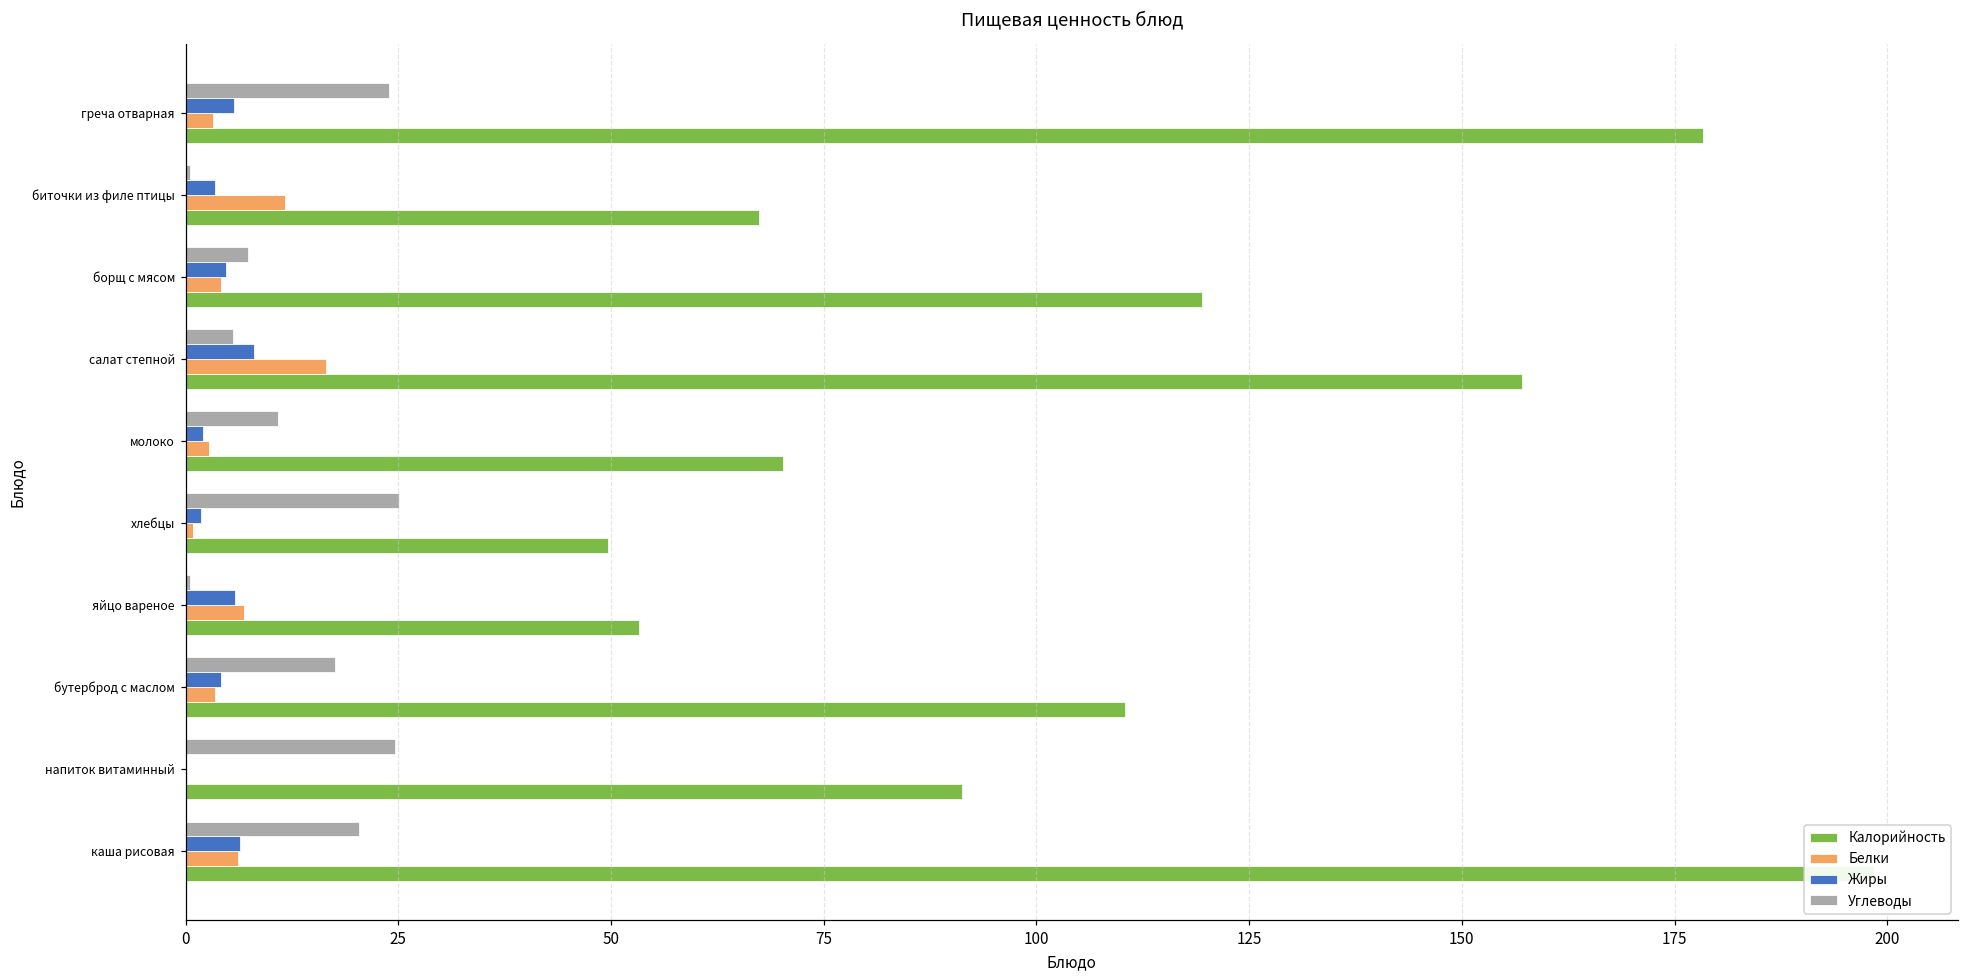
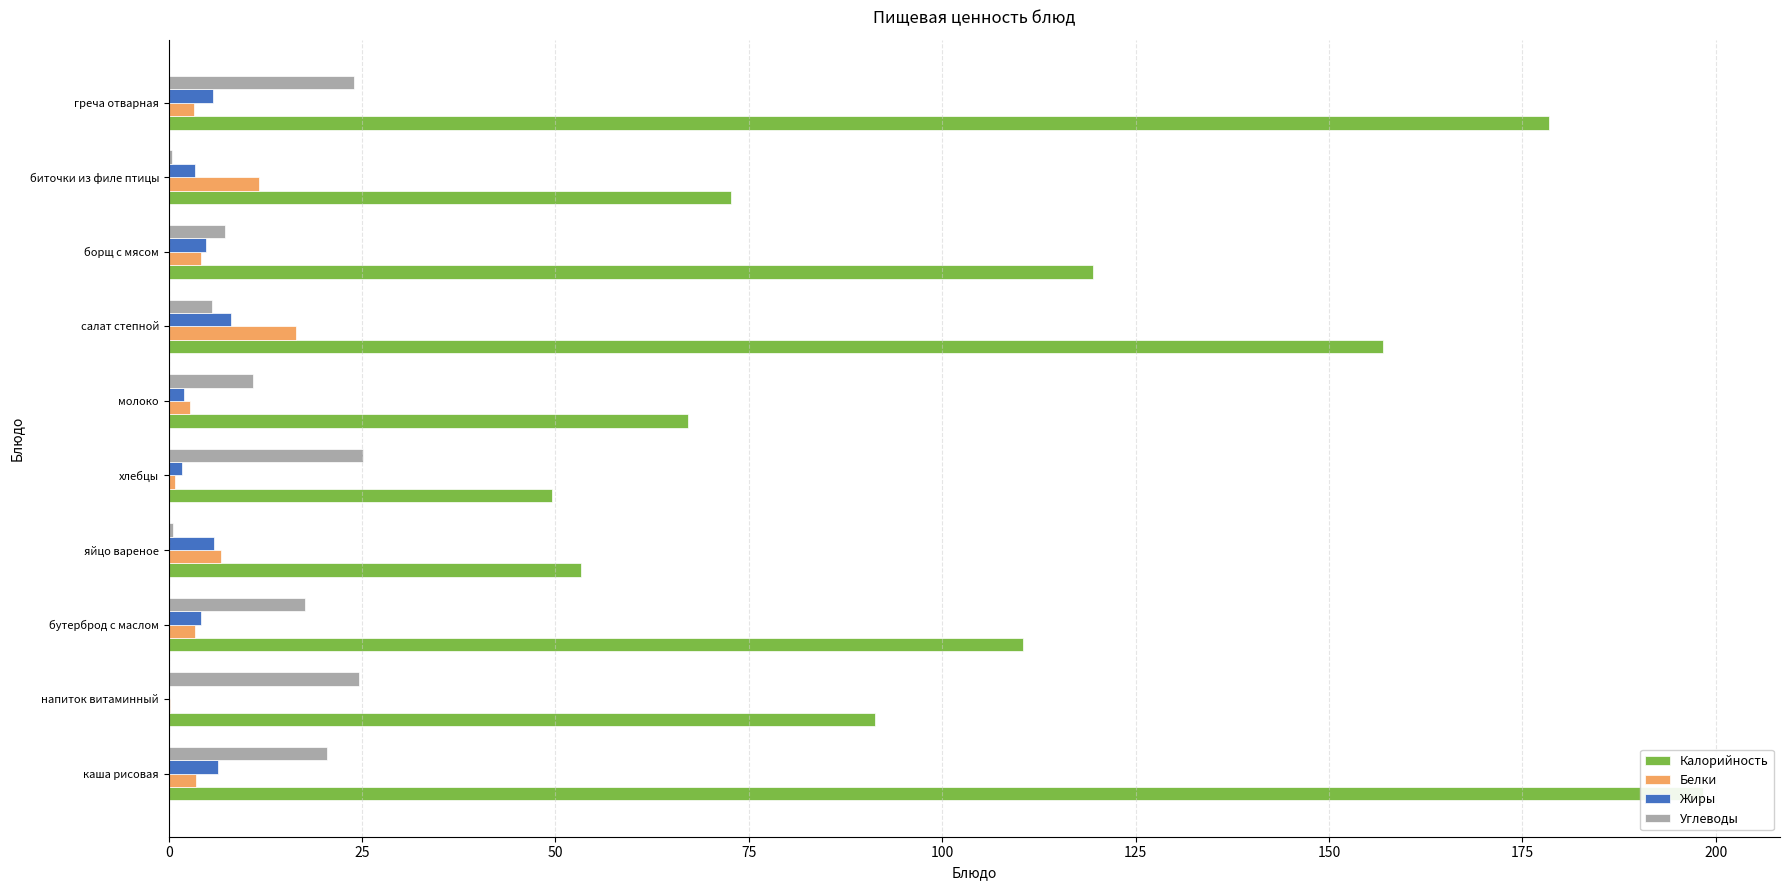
Калорийность, биточки из филе птицы: 67 -> 73
Калорийность, молоко: 70 -> 67
Белки, каша рисовая: 6 -> 4
